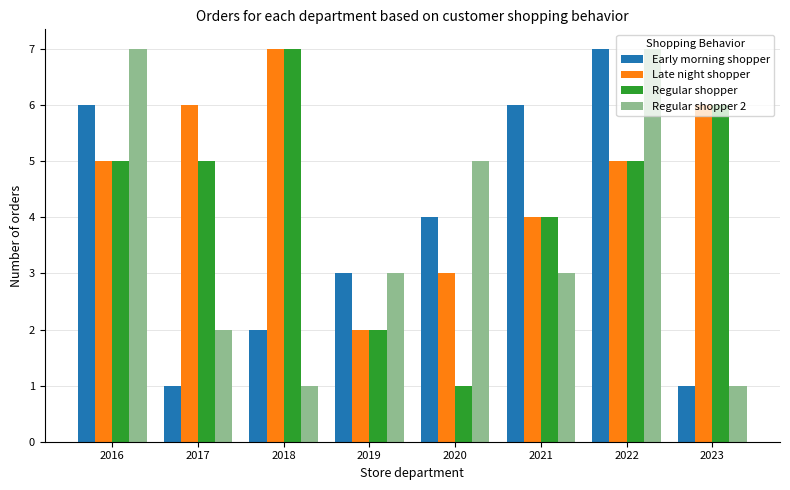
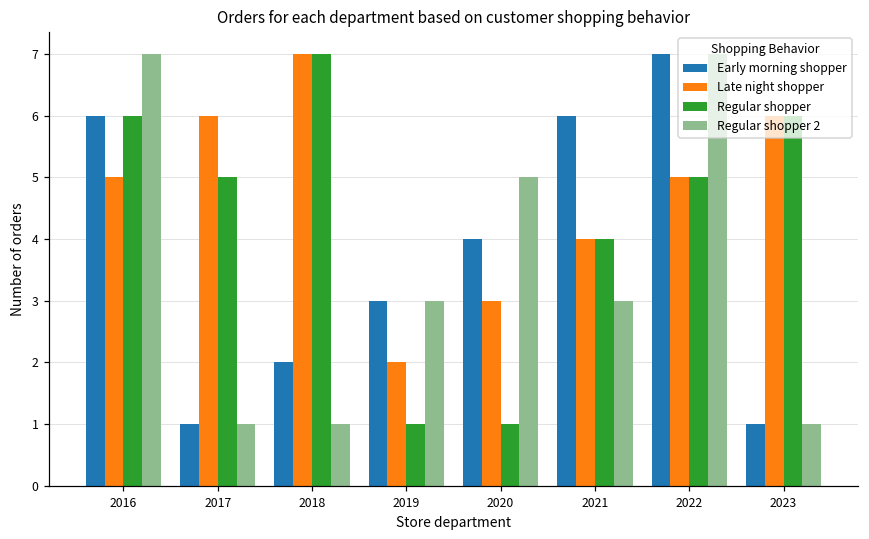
Regular shopper, 2016: 5 -> 6
Regular shopper 2, 2017: 2 -> 1
Regular shopper, 2019: 2 -> 1
